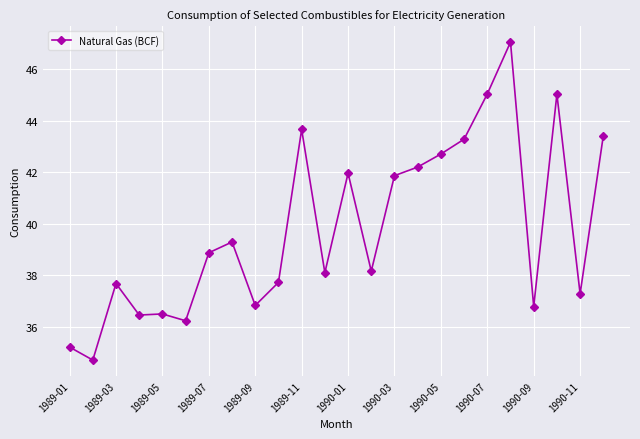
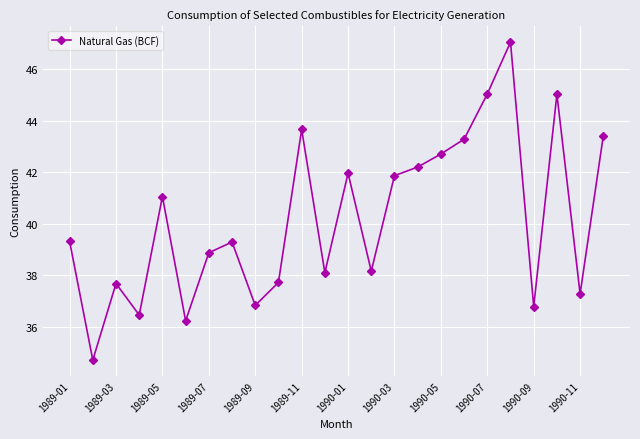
1989-01: 35.2 -> 39.3
1989-05: 36.5 -> 41.1
